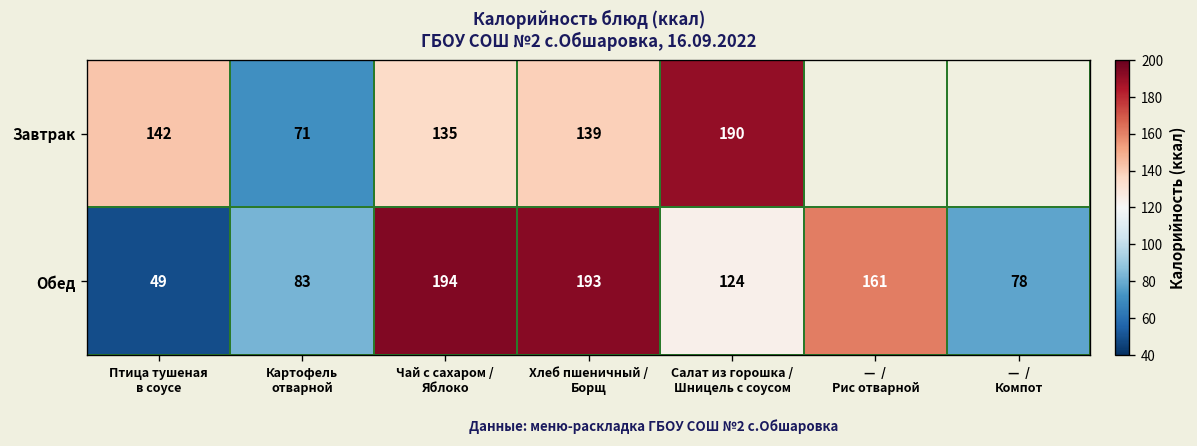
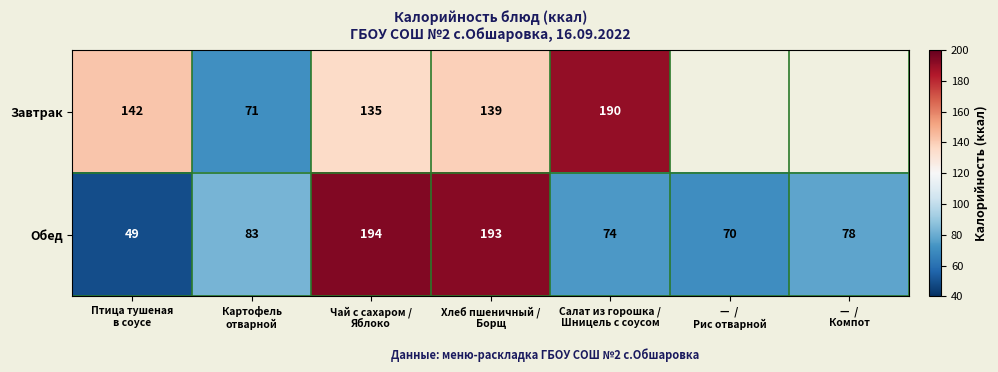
Обед, Салат из горошка / Шницель с соусом: 124 -> 74
Обед, — / Рис отварной: 161 -> 70
